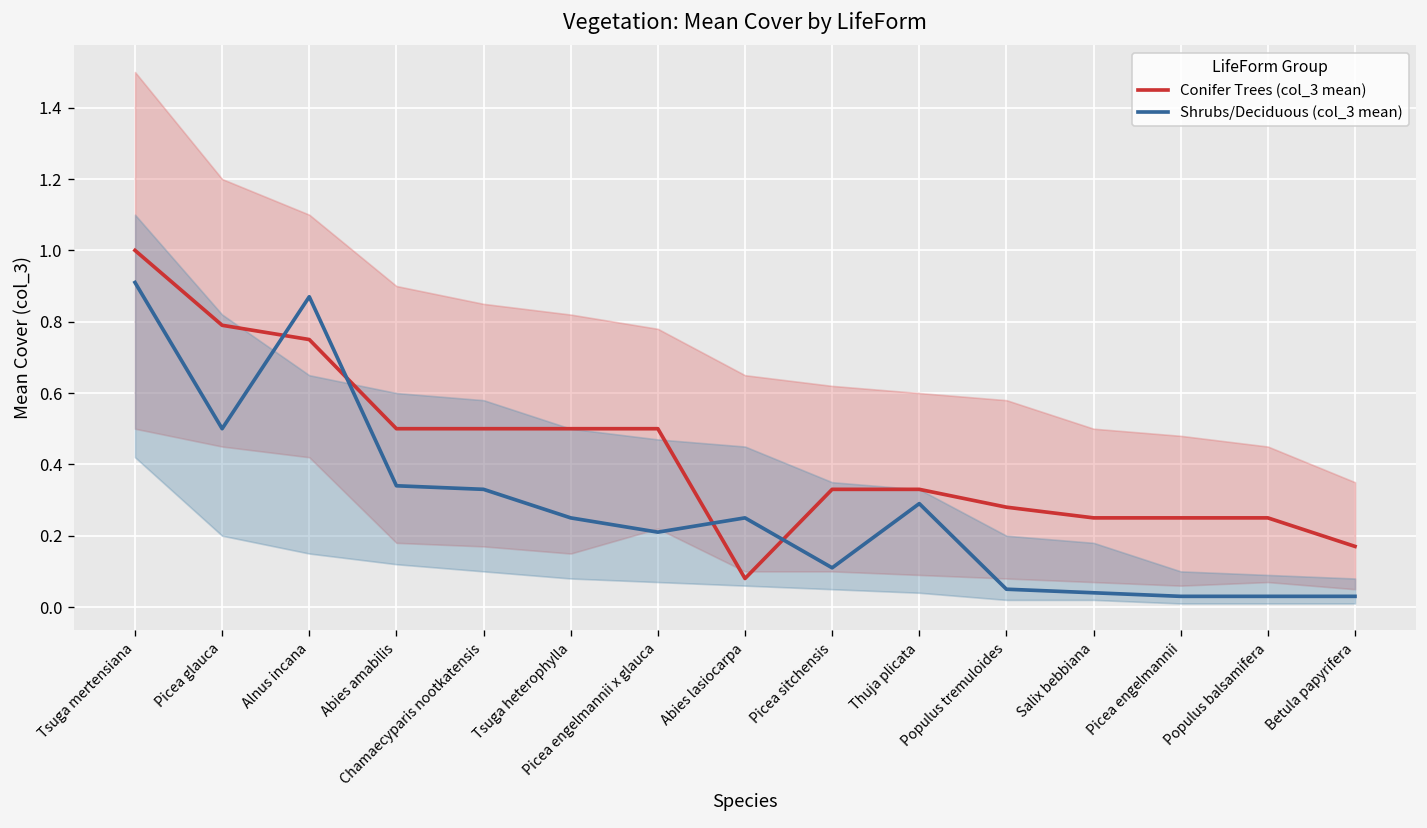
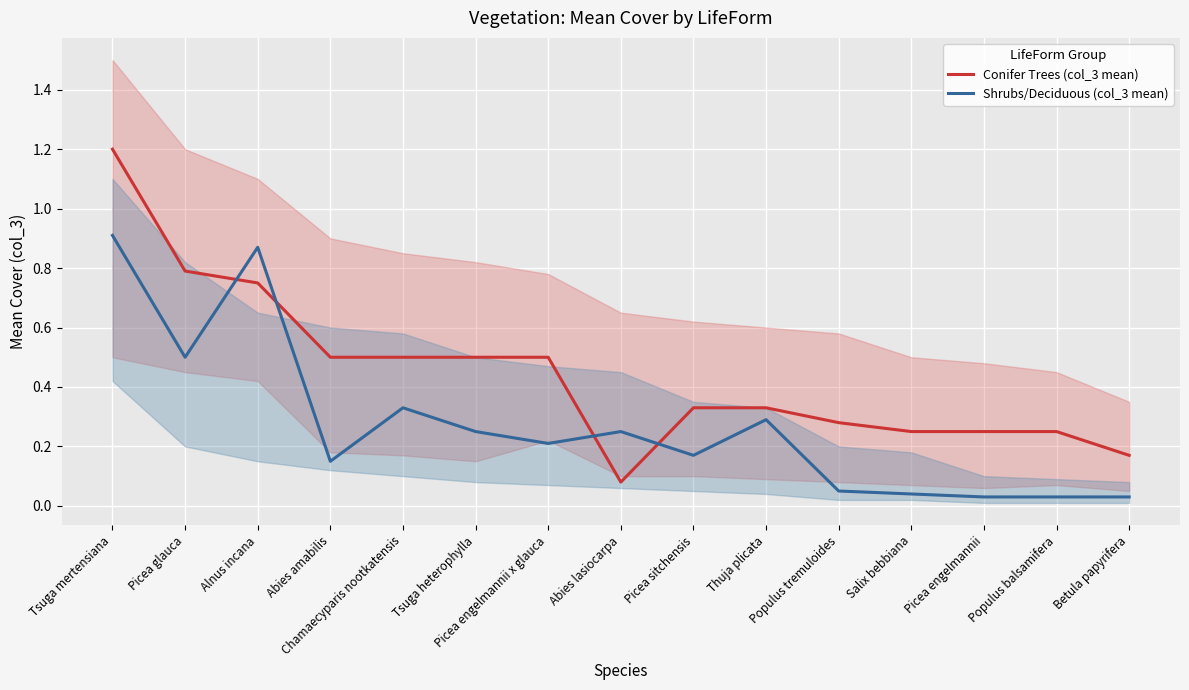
Conifer Trees (col_3 mean), Tsuga mertensiana: 1.0 -> 1.2
Shrubs/Deciduous (col_3 mean), Abies amabilis: 0.34 -> 0.15
Shrubs/Deciduous (col_3 mean), Picea sitchensis: 0.11 -> 0.17
